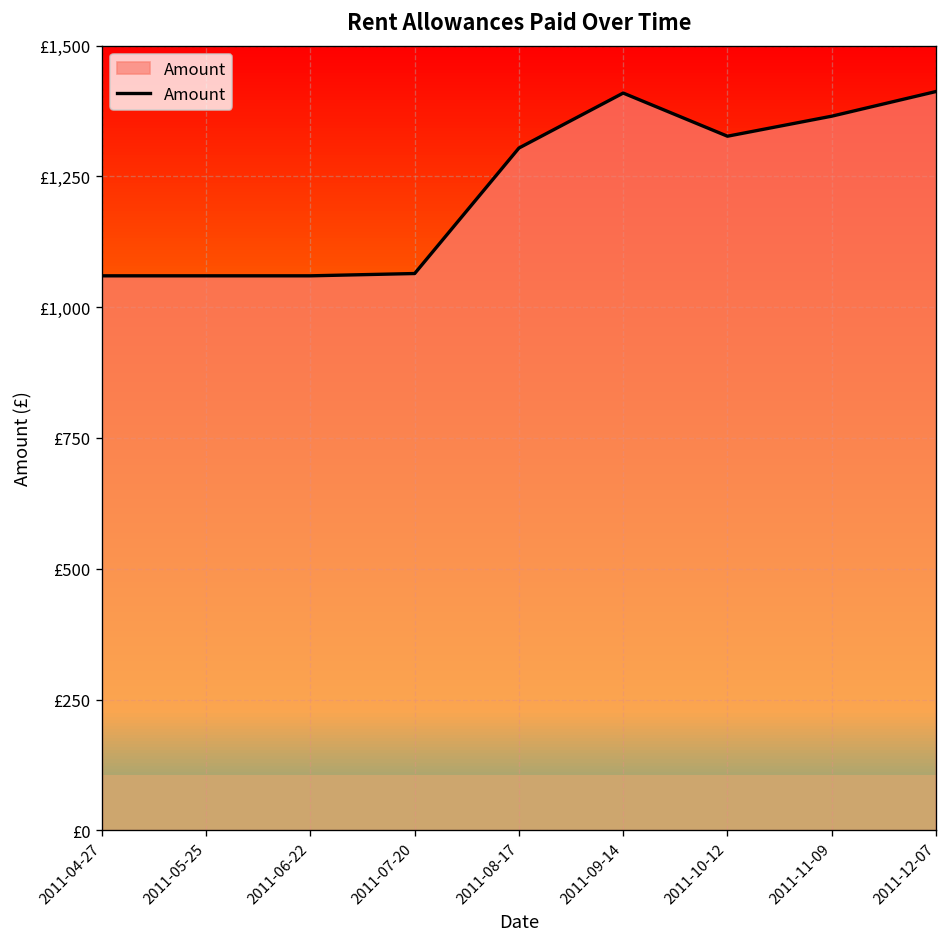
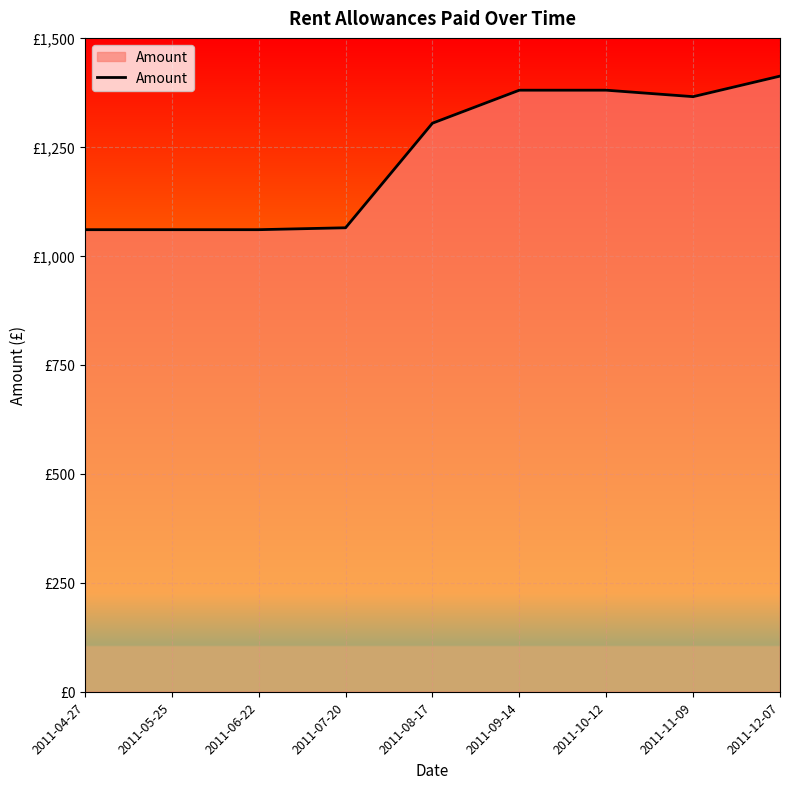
2011-09-14: £1,410 -> £1,380
2011-10-12: £1,330 -> £1,380
